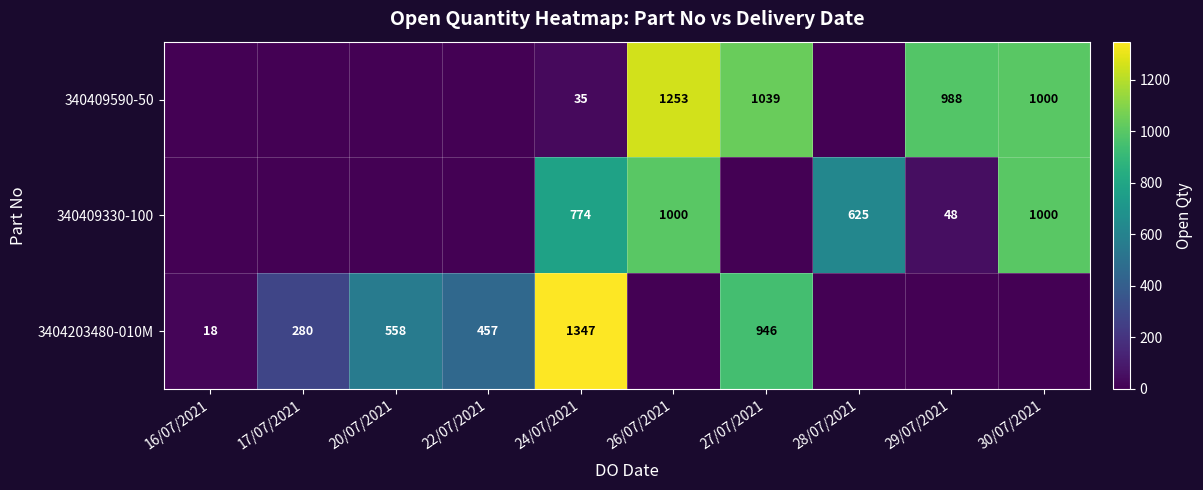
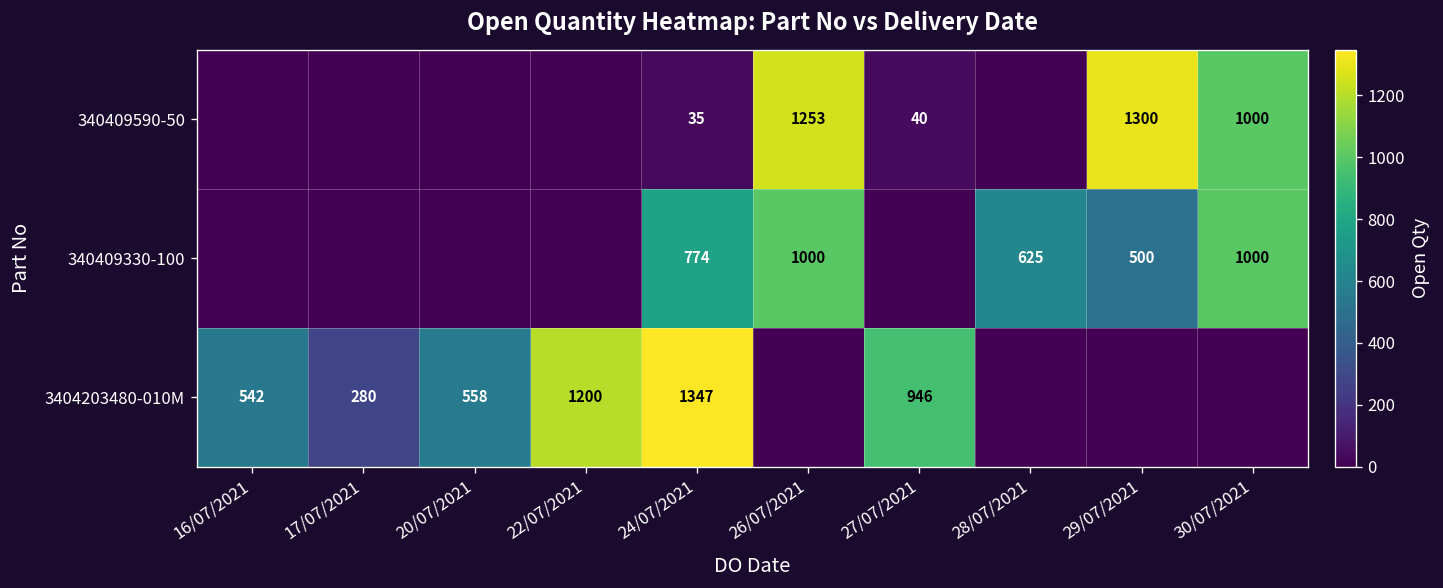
340409590-50, 27/07/2021: 1039 -> 40
340409590-50, 29/07/2021: 988 -> 1300
340409330-100, 29/07/2021: 48 -> 500
3404203480-010M, 16/07/2021: 18 -> 542
3404203480-010M, 22/07/2021: 457 -> 1200
